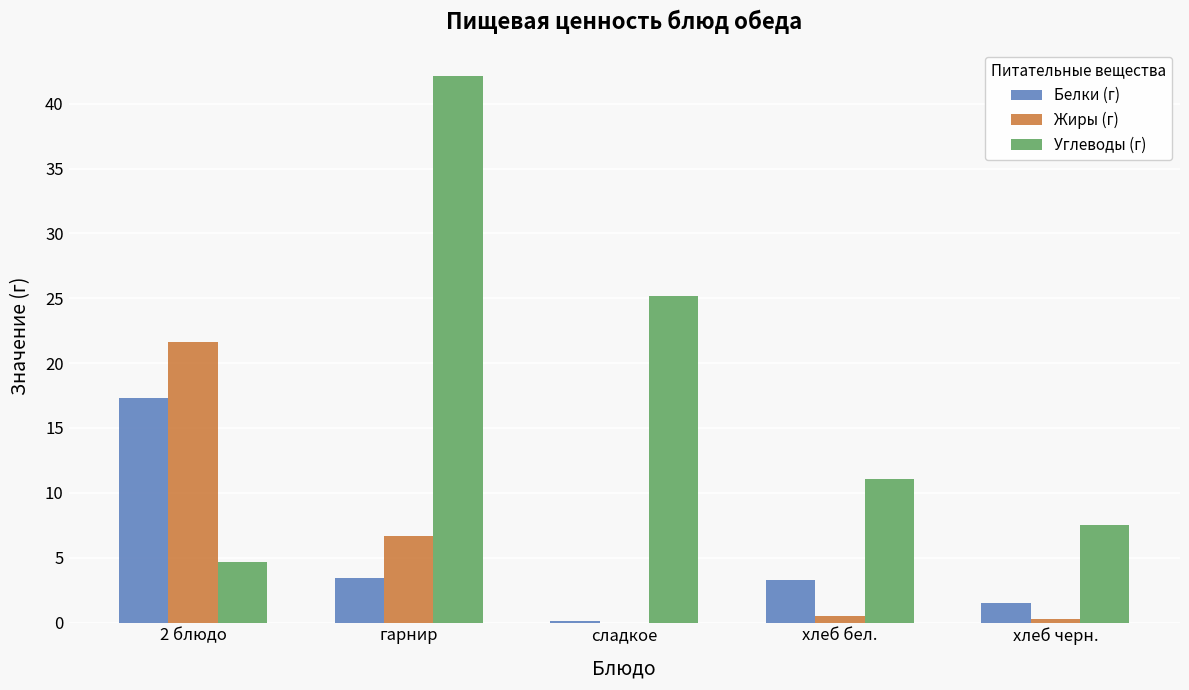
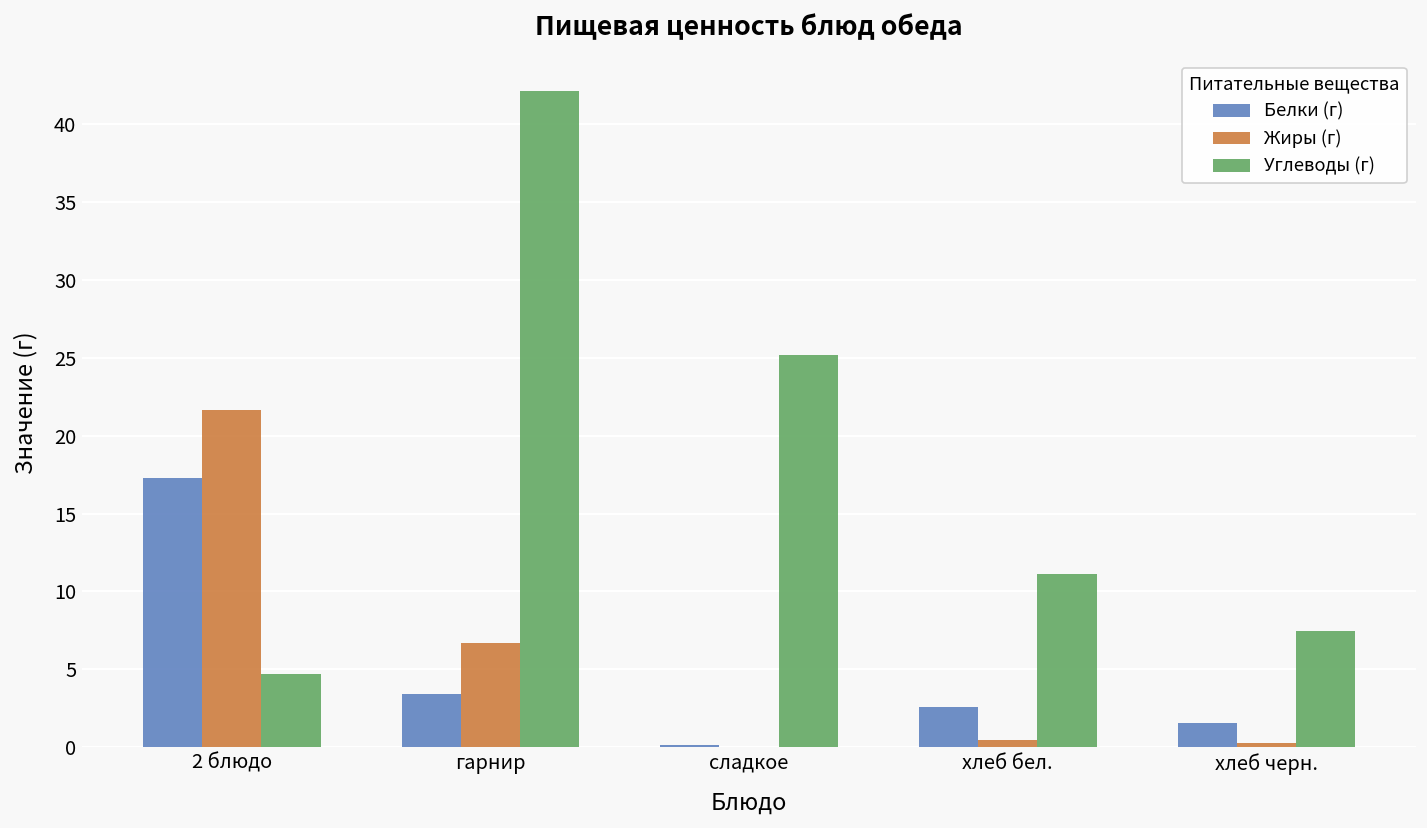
Белки (г), хлеб бел.: 3.3 -> 2.6
